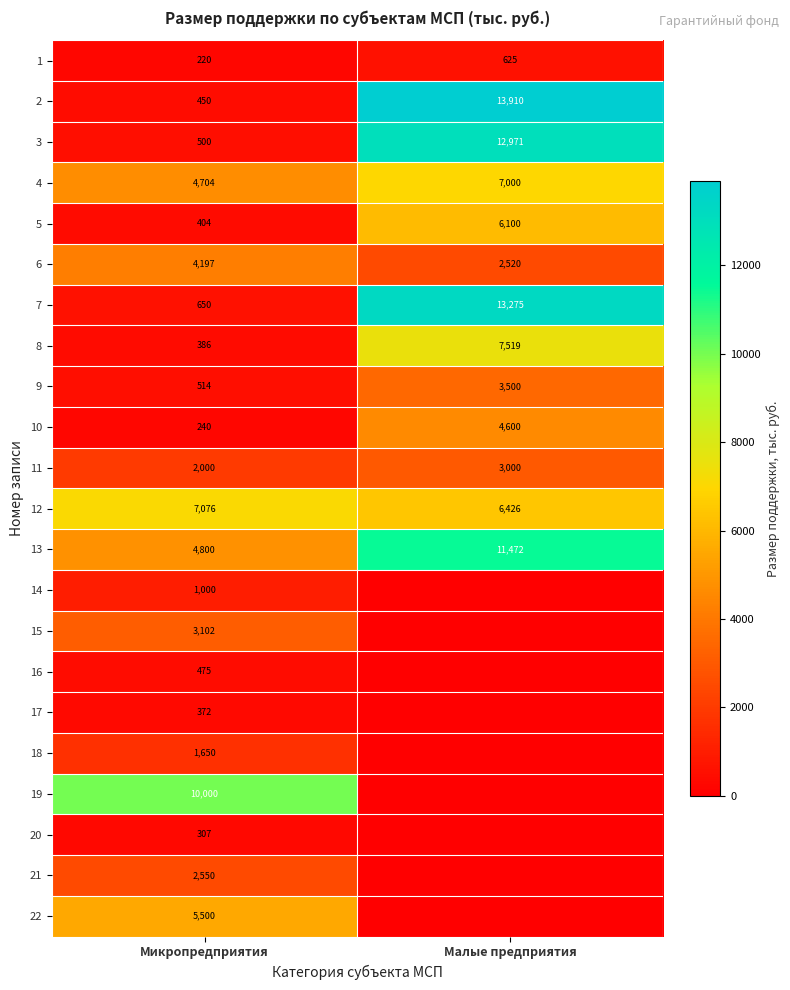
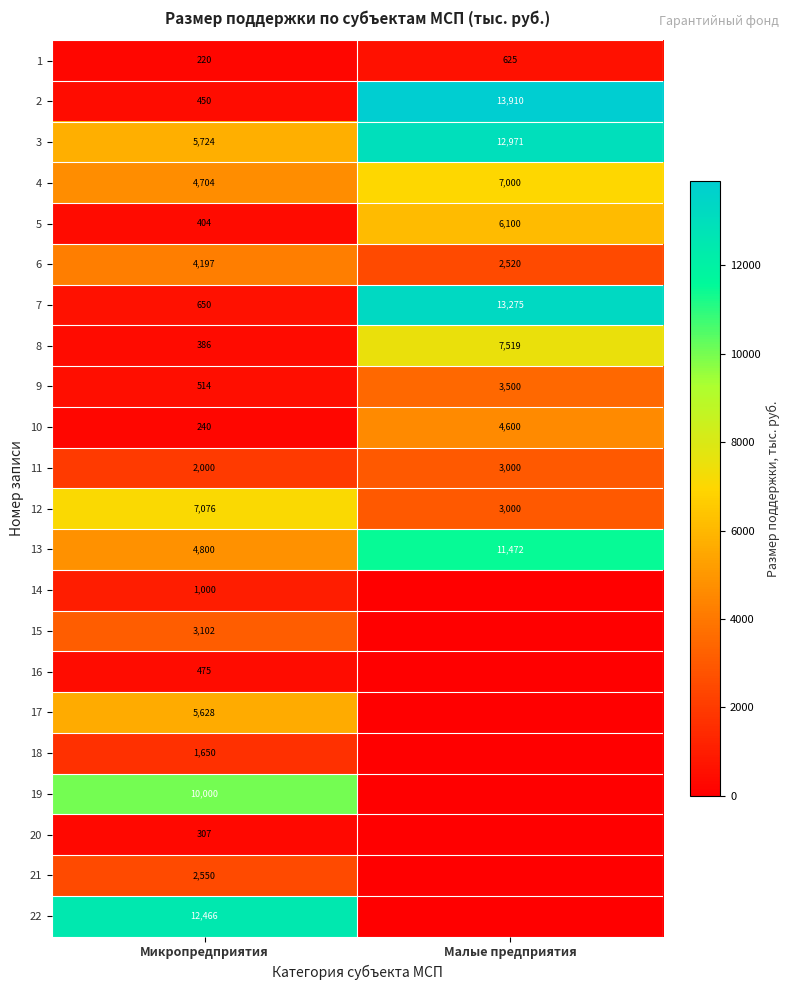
3, Микропредприятия: 500 -> 5,724
12, Малые предприятия: 6,426 -> 3,000
17, Микропредприятия: 372 -> 5,628
22, Микропредприятия: 5,500 -> 12,466
